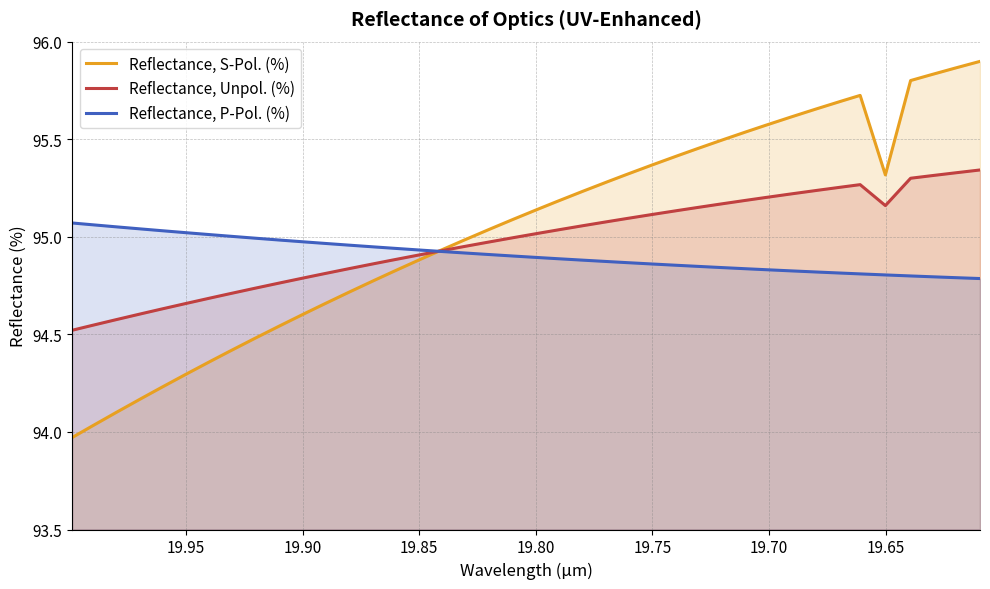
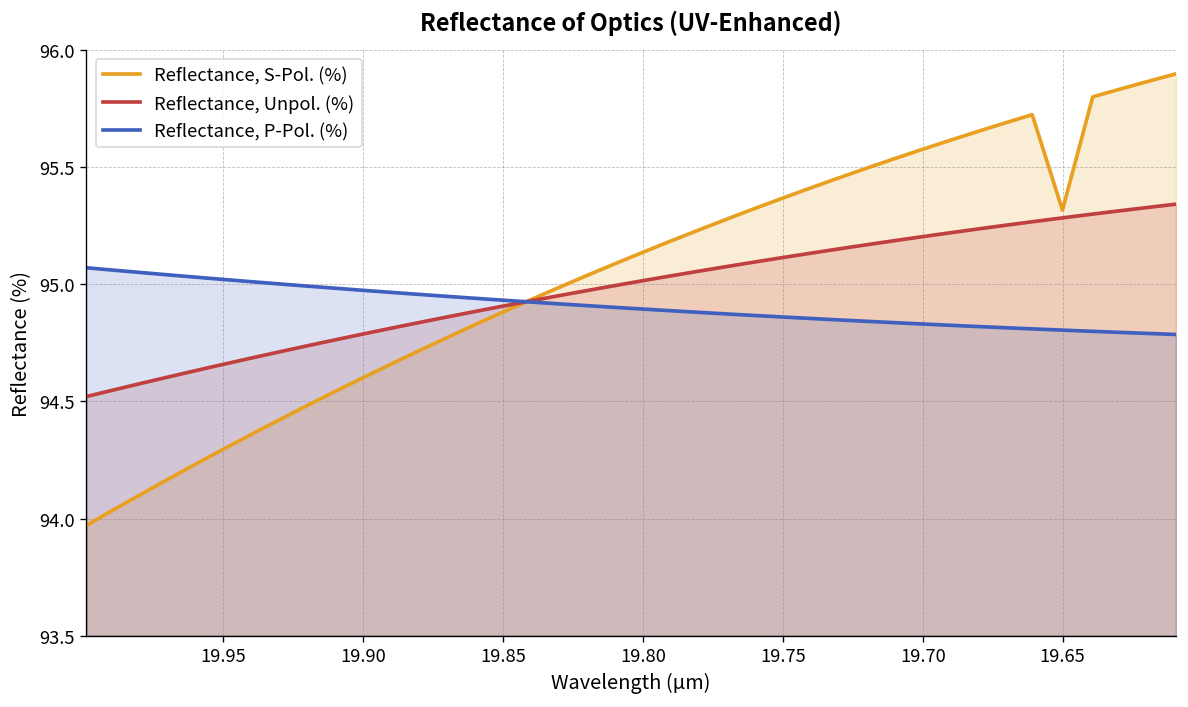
Reflectance, Unpol. (%), 19.65: 95.16 -> 95.28
